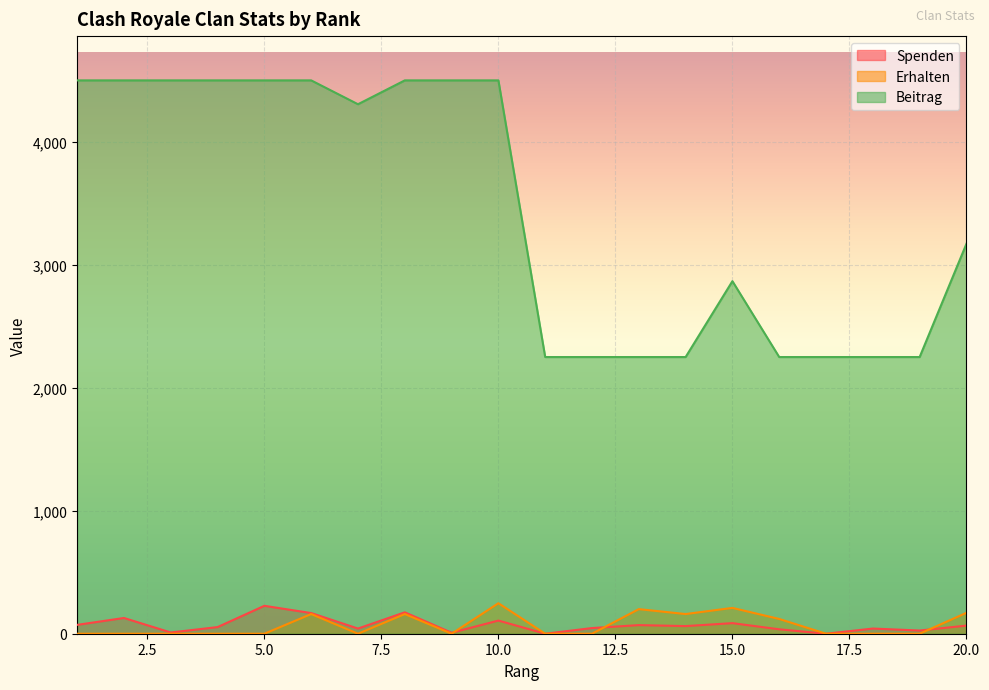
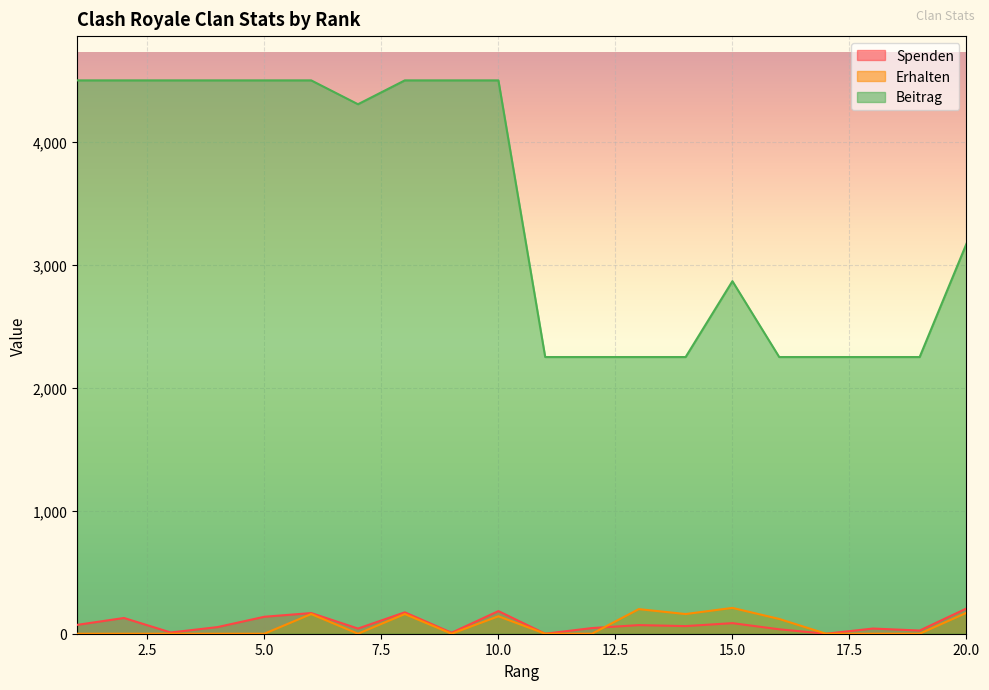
Spenden, 5.0: 230 -> 140
Spenden, 10.0: 110 -> 180
Erhalten, 10.0: 250 -> 140
Spenden, 20.0: 70 -> 210
